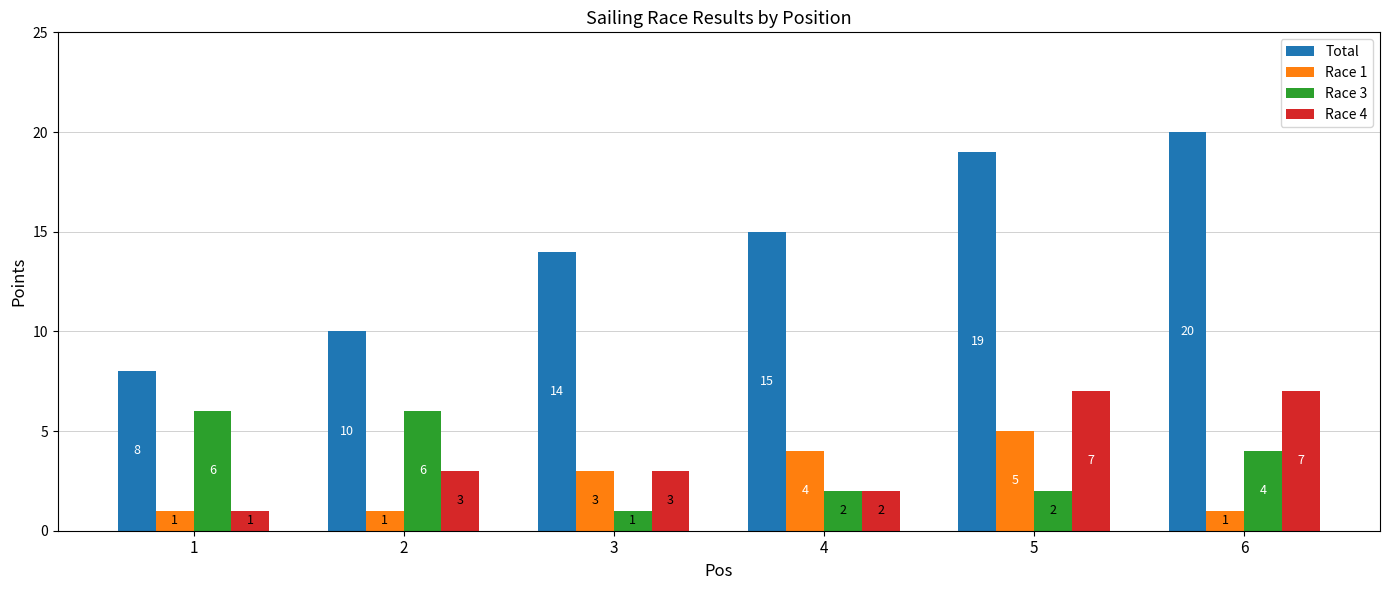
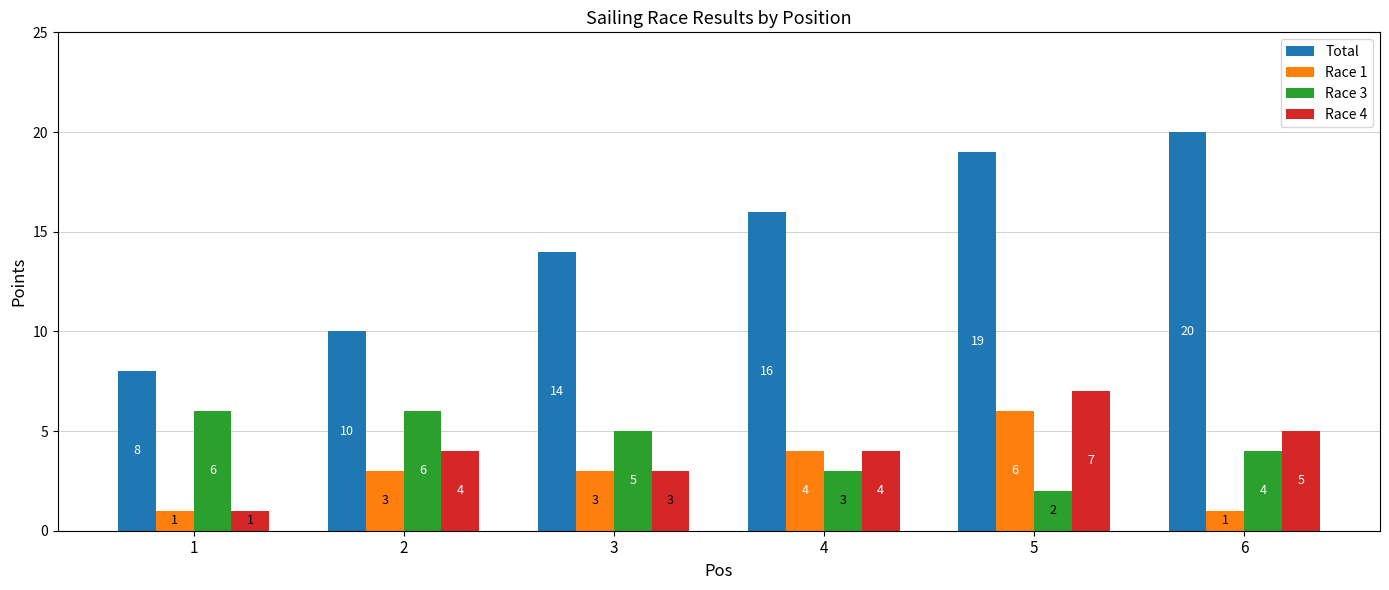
Race 1, 2: 1 -> 3
Race 4, 2: 3 -> 4
Race 3, 3: 1 -> 5
Total, 4: 15 -> 16
Race 3, 4: 2 -> 3
Race 4, 4: 2 -> 4
Race 1, 5: 5 -> 6
Race 4, 6: 7 -> 5
